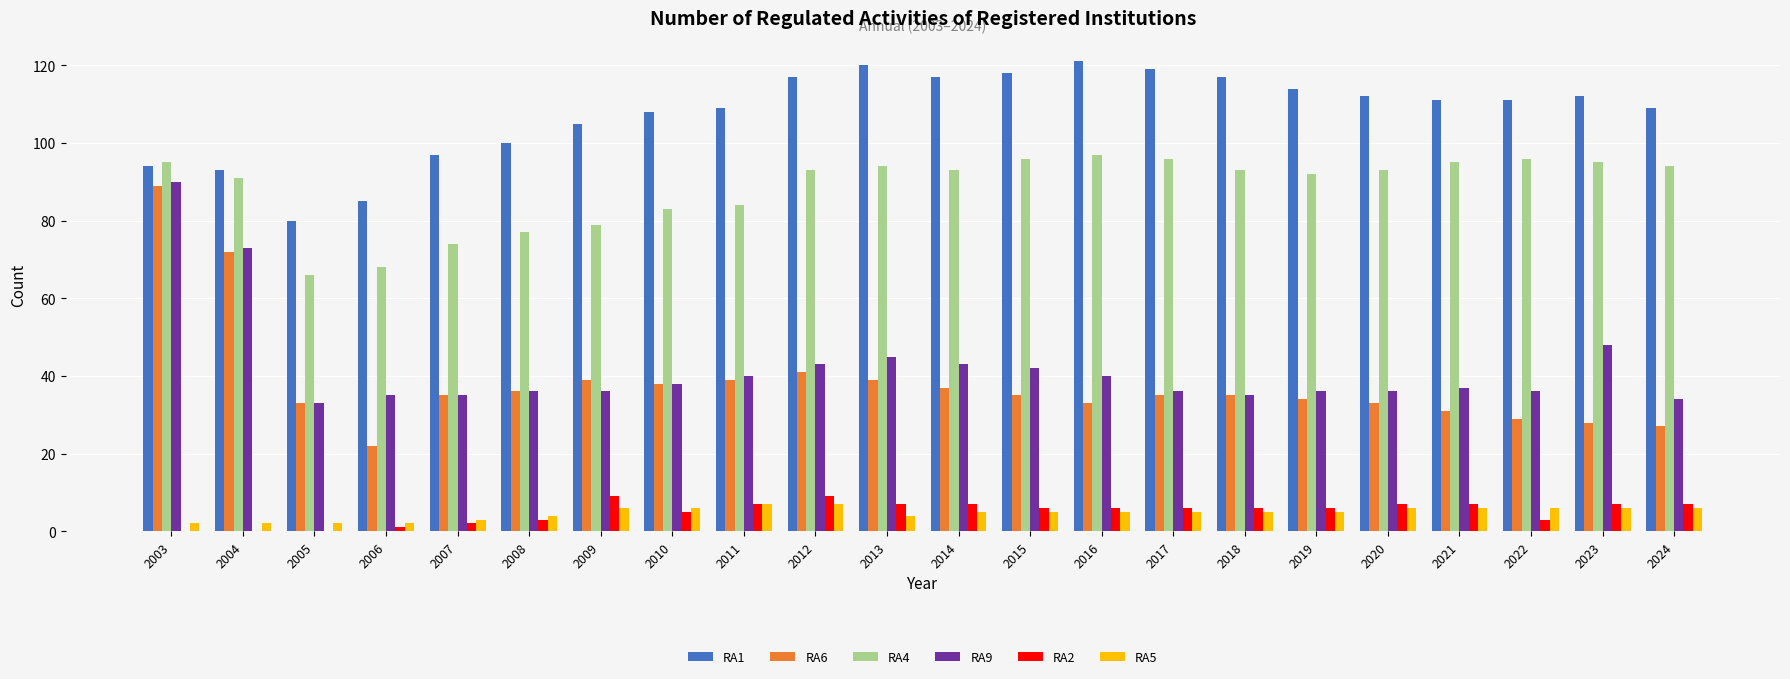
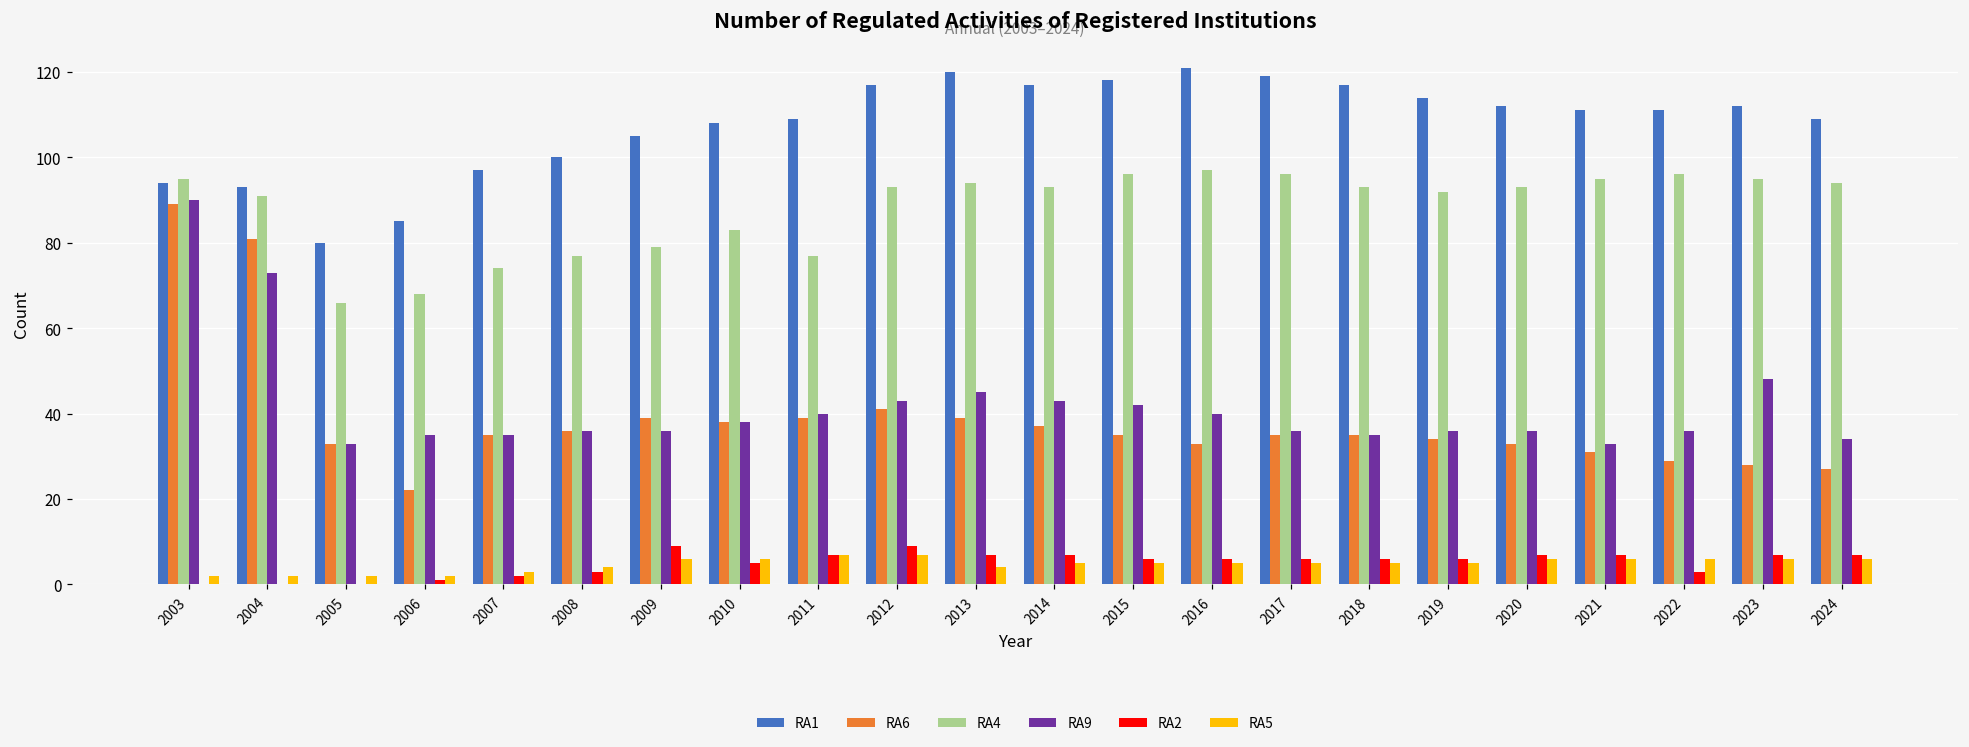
RA6, 2004: 72 -> 81
RA4, 2011: 84 -> 77
RA9, 2021: 37 -> 33
